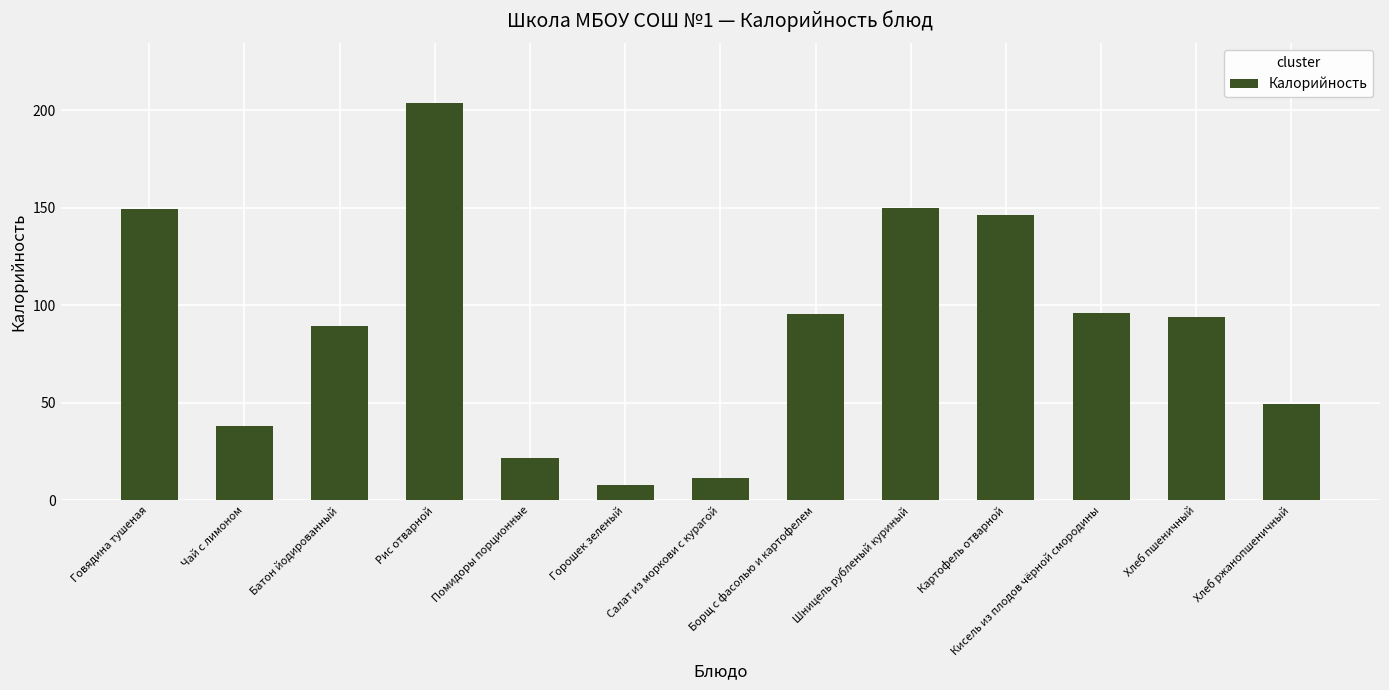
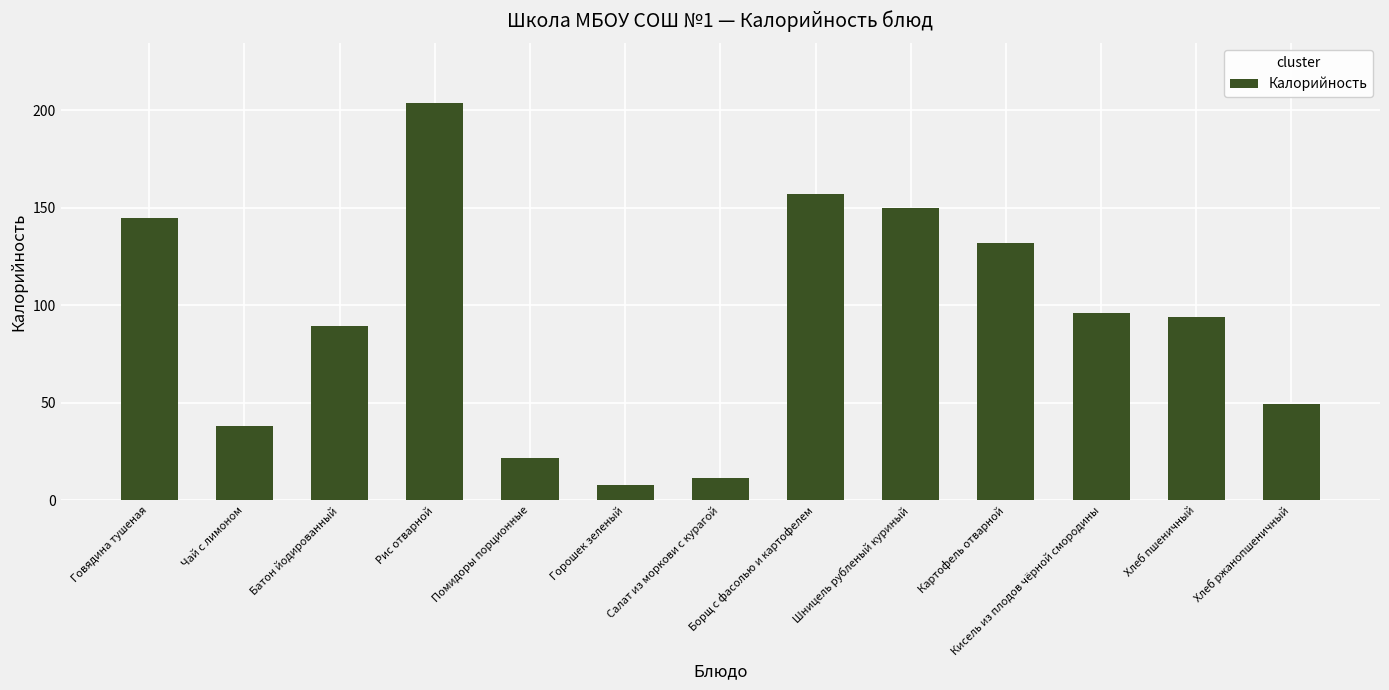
Говядина тушеная: 149 -> 145
Борщ с фасолью и картофелем: 96 -> 157
Картофель отварной: 146 -> 132
